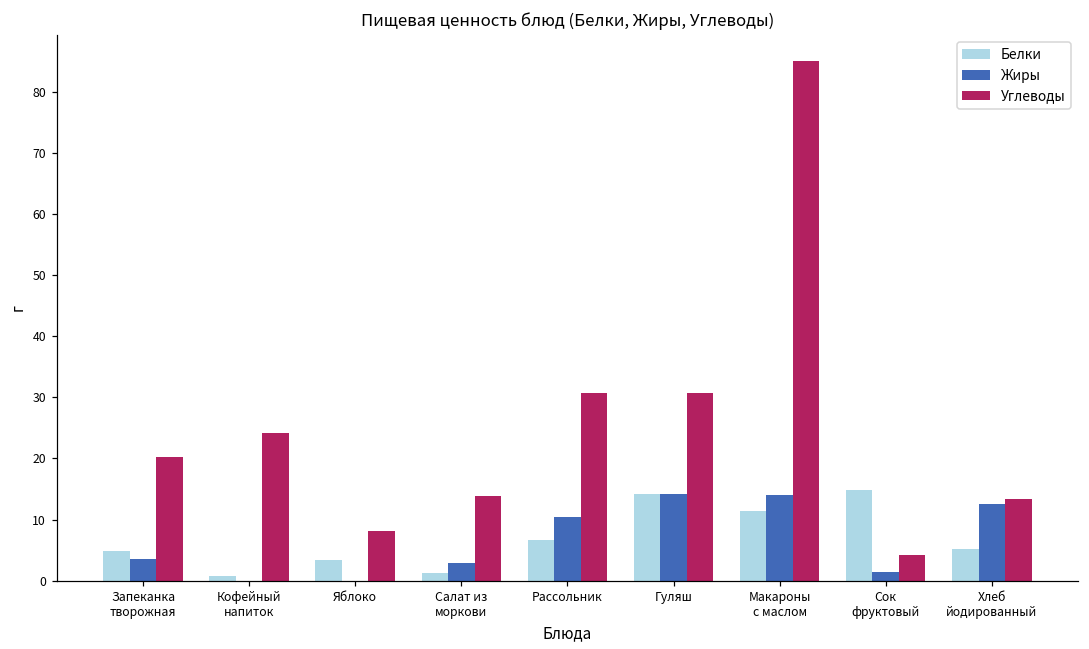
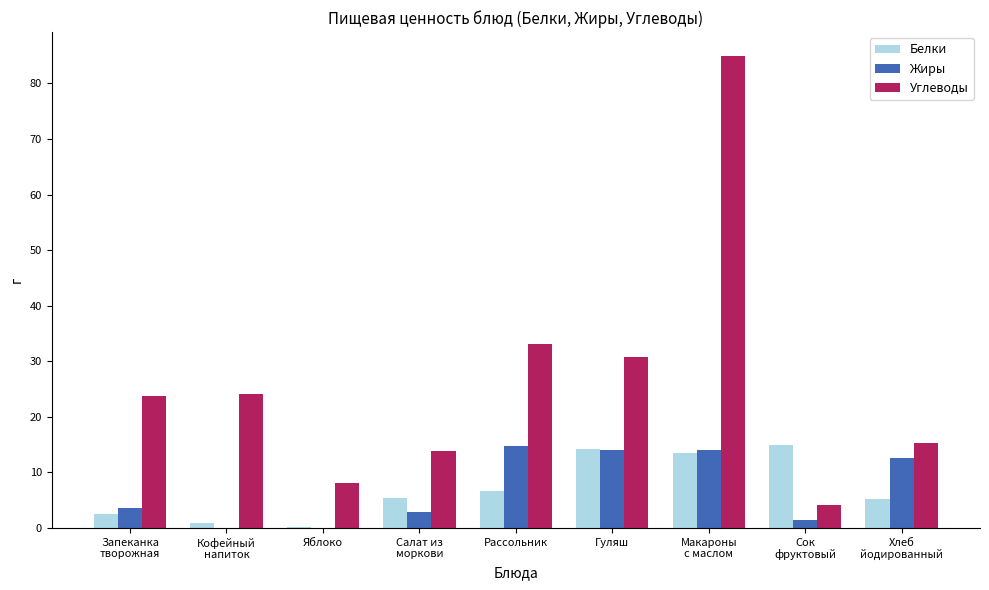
Белки, Запеканка творожная: 5 -> 3
Углеводы, Запеканка творожная: 20 -> 24
Белки, Яблоко: 3 -> 0
Белки, Салат из моркови: 1 -> 5
Жиры, Рассольник: 10 -> 15
Углеводы, Рассольник: 31 -> 33
Белки, Макароны с маслом: 11 -> 13
Углеводы, Хлеб йодированный: 13 -> 15
